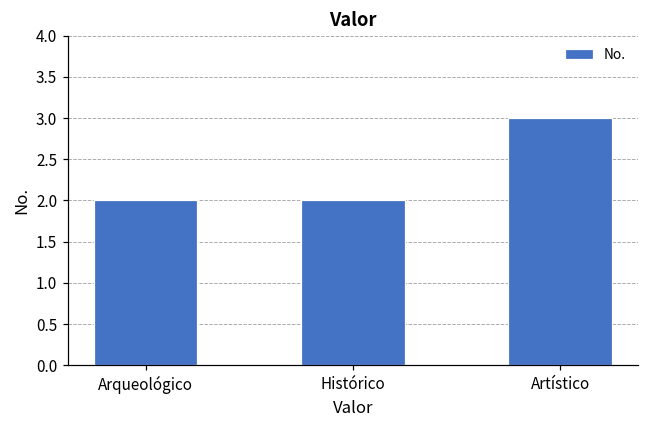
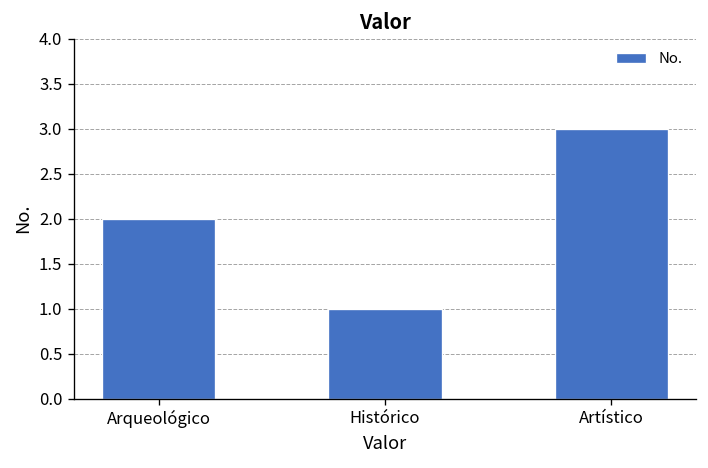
Histórico: 2 -> 1
